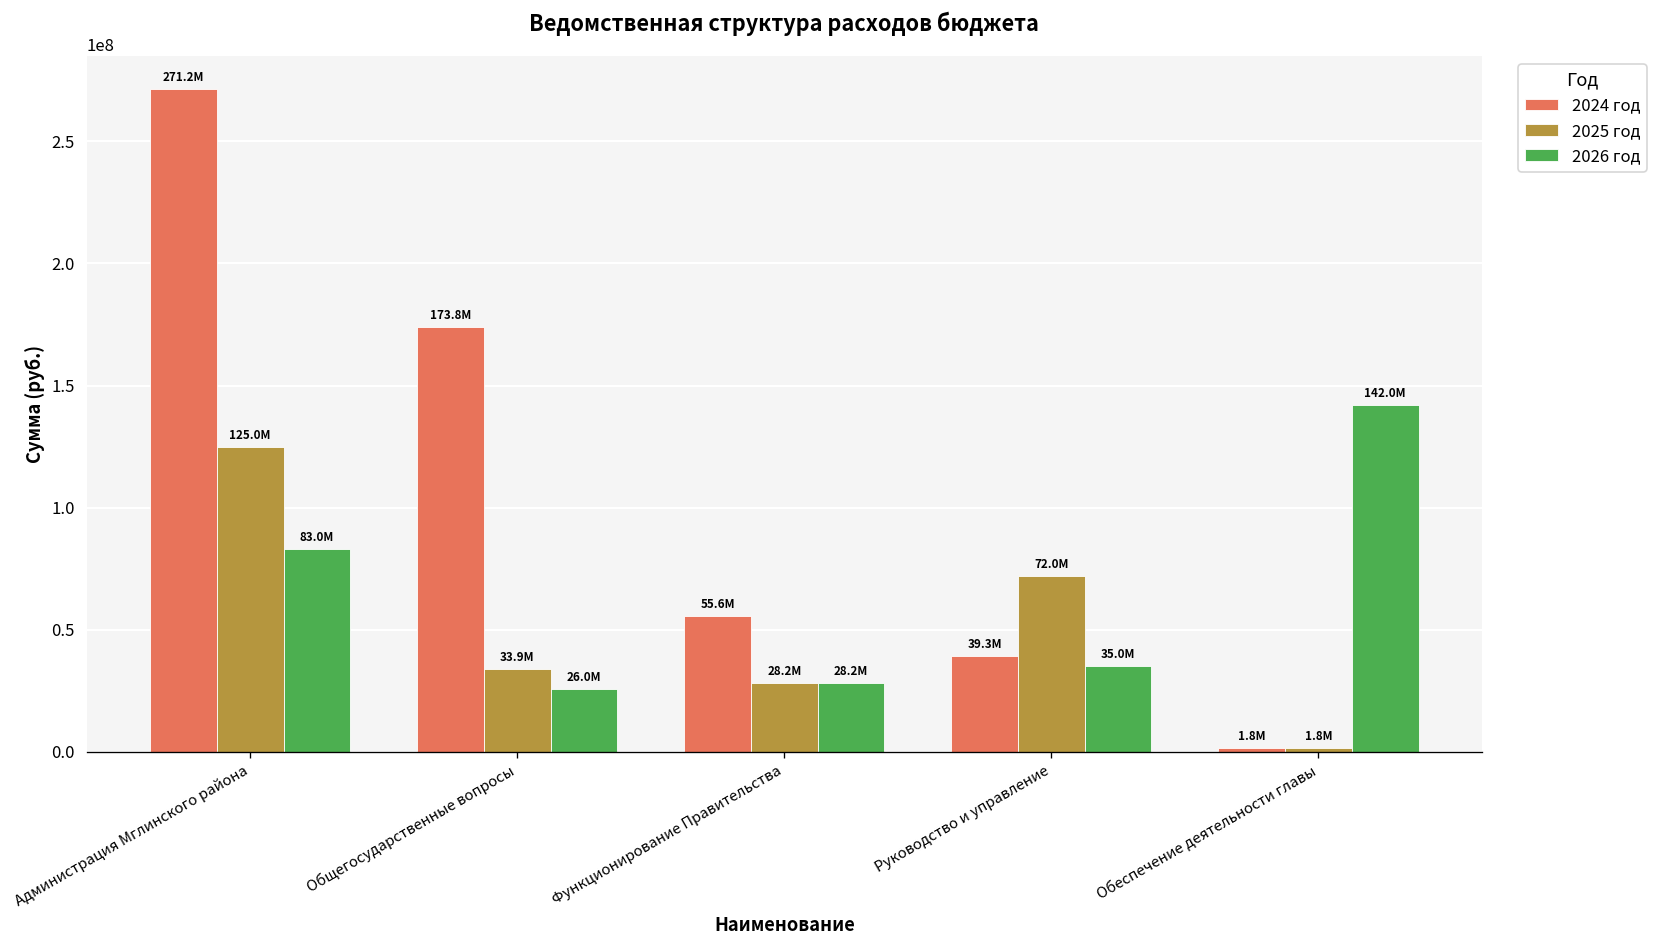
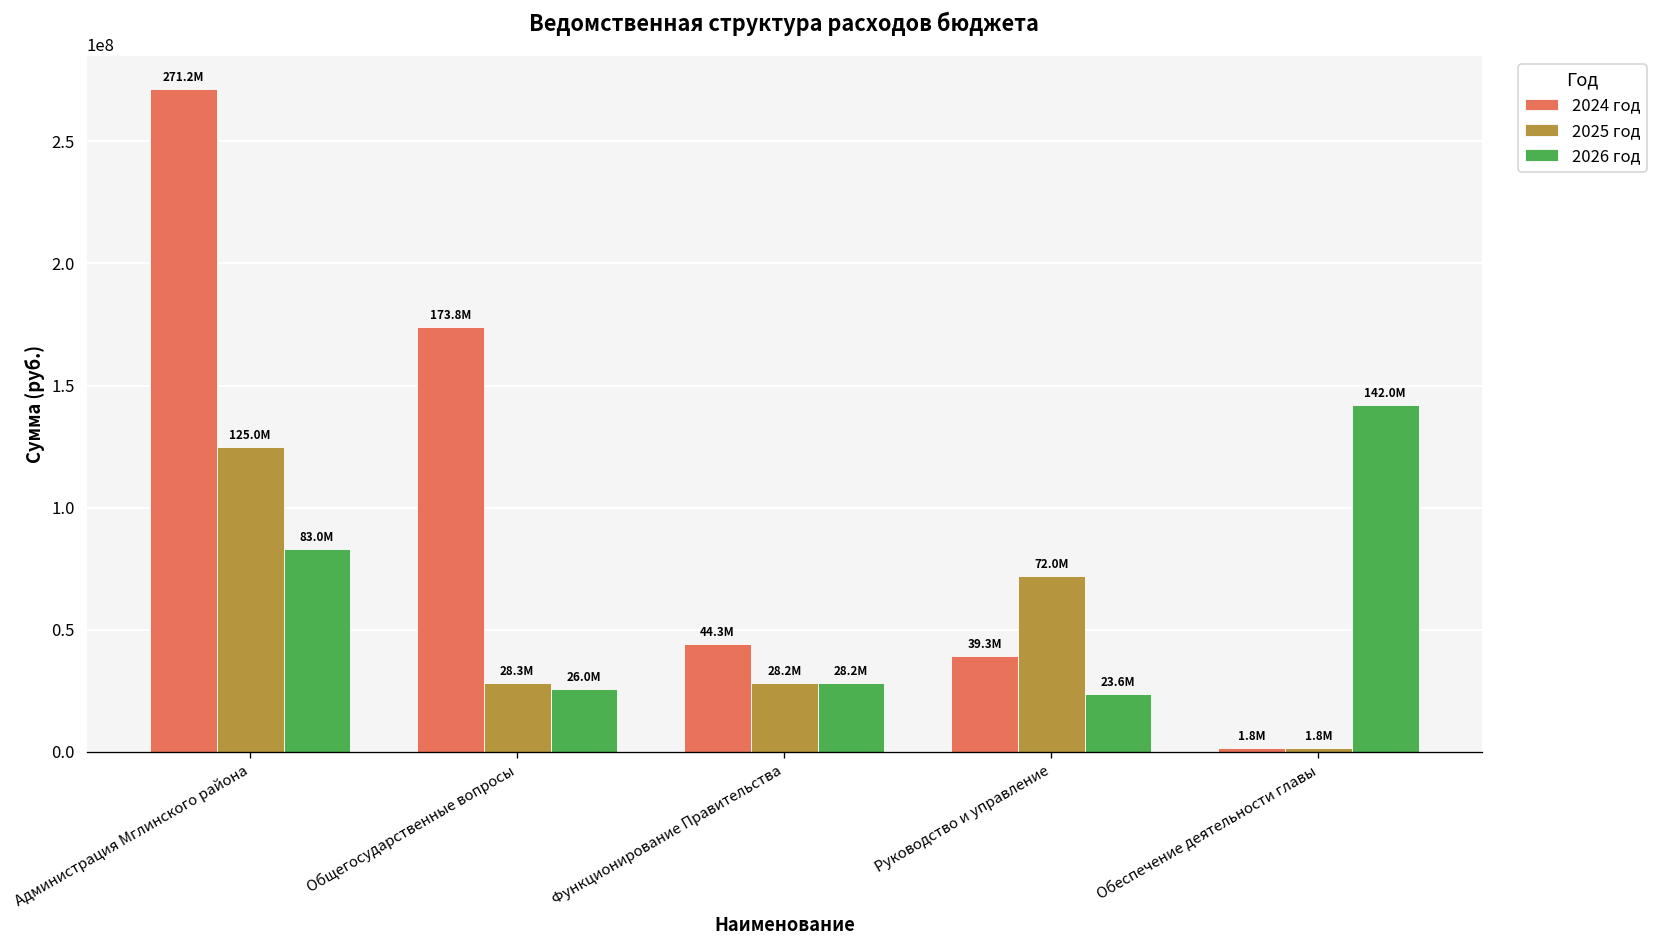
2025 год, Общегосударственные вопросы: 33.9M -> 28.3M
2024 год, Функционирование Правительства: 55.6M -> 44.3M
2026 год, Руководство и управление: 35.0M -> 23.6M
